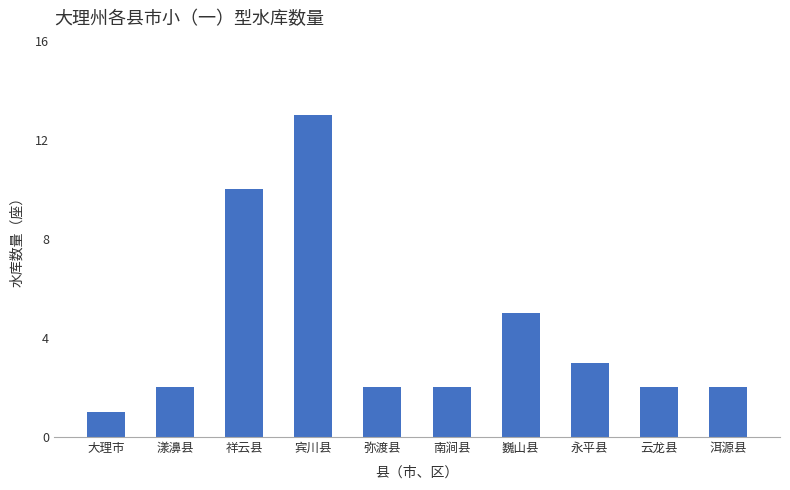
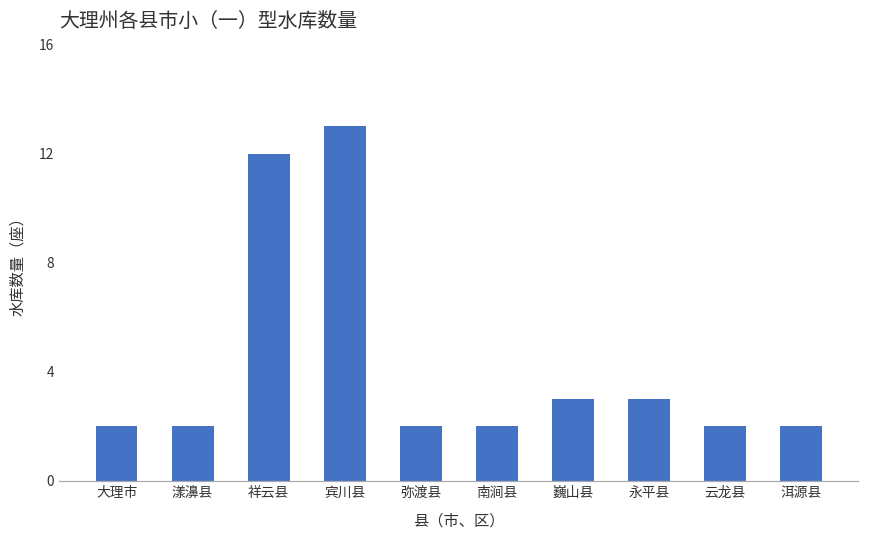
大理市: 1 -> 2
祥云县: 10 -> 12
巍山县: 5 -> 3
